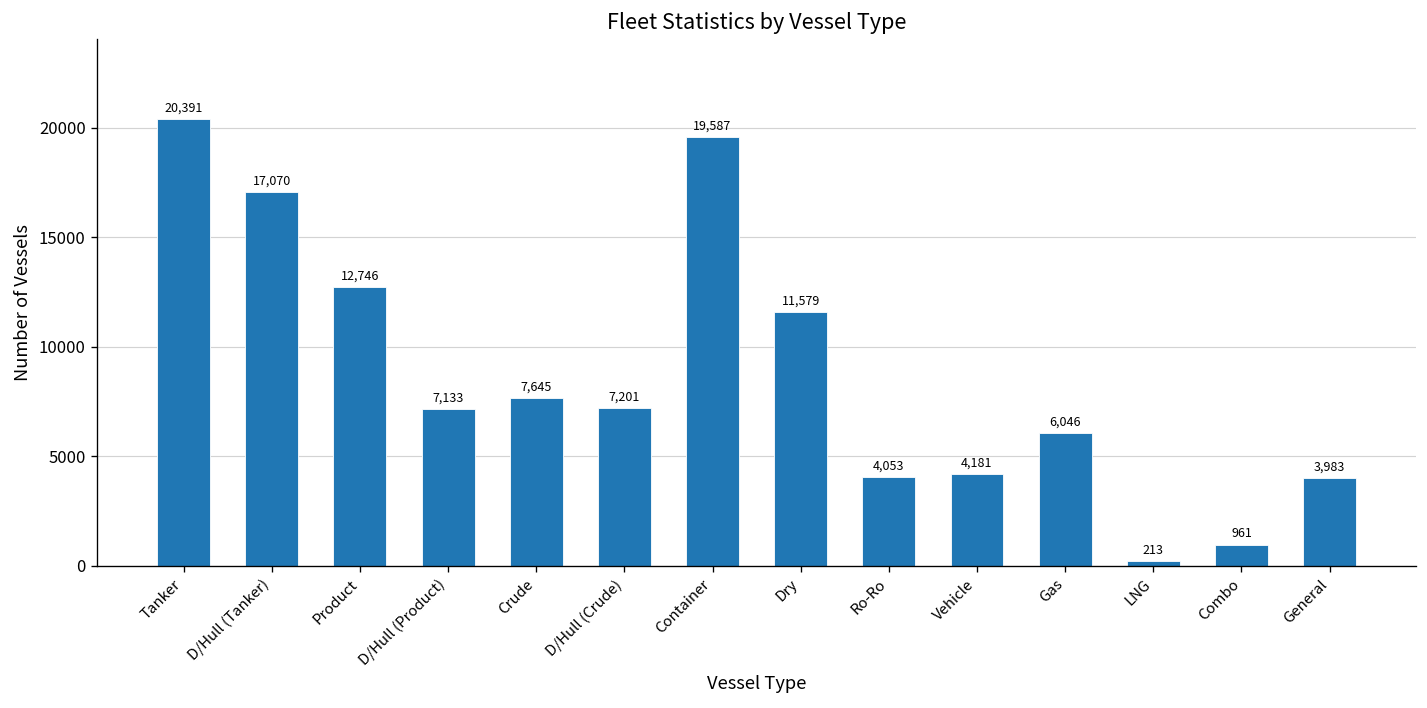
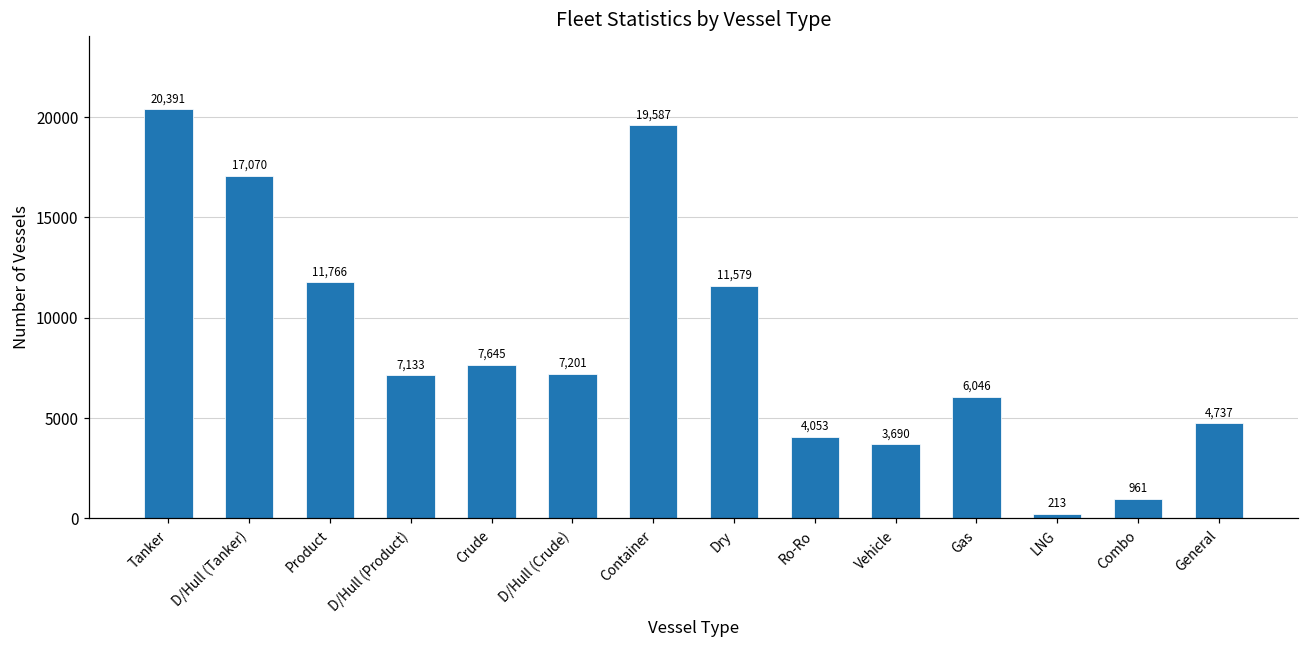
Product: 12,746 -> 11,766
Vehicle: 4,181 -> 3,690
General: 3,983 -> 4,737
